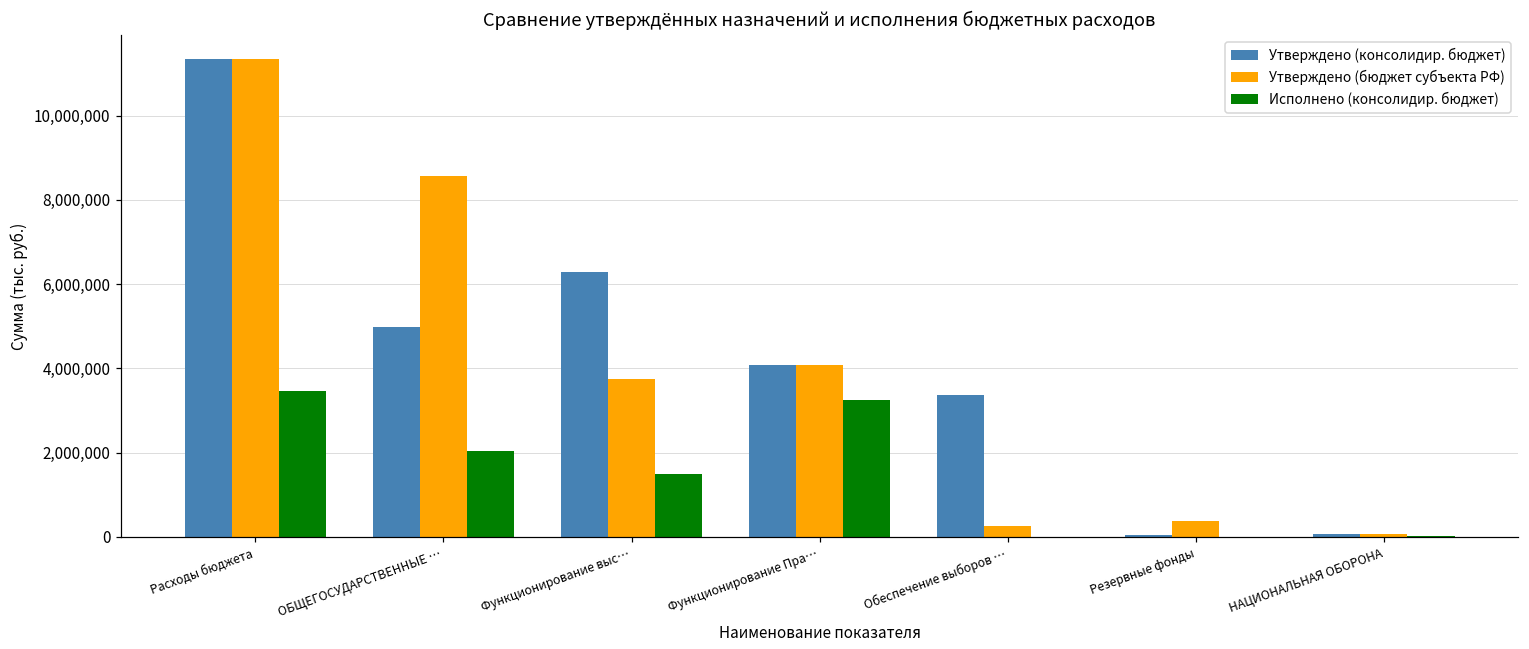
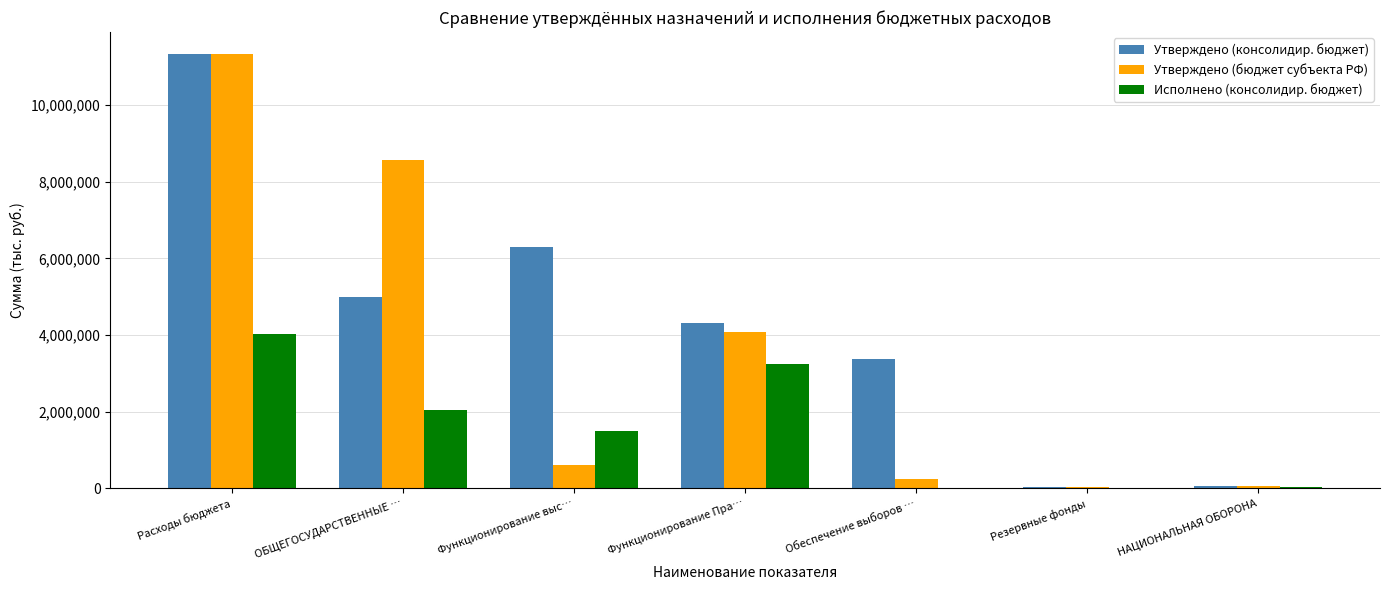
Исполнено (консолидир. бюджет), Расходы бюджета: 3,500,000 -> 4,000,000
Утверждено (бюджет субъекта РФ), Функционирование выс…: 3,800,000 -> 600,000
Утверждено (консолидир. бюджет), Функционирование Пра…: 4,100,000 -> 4,300,000
Утверждено (бюджет субъекта РФ), Резервные фонды: 400,000 -> 0
